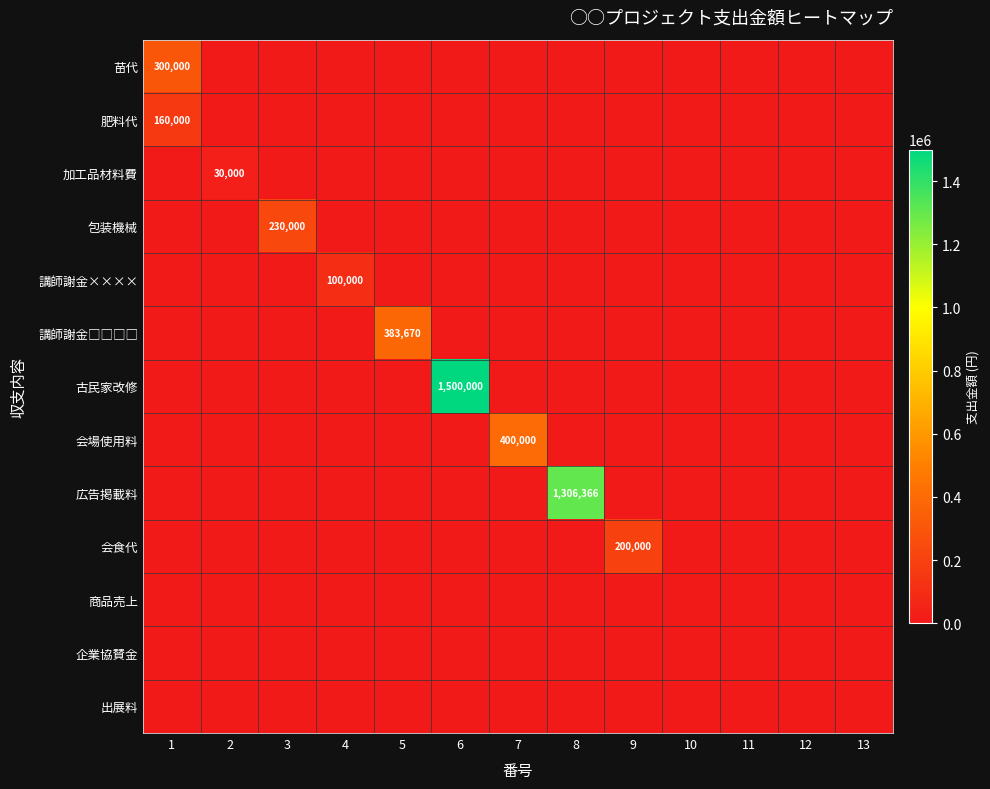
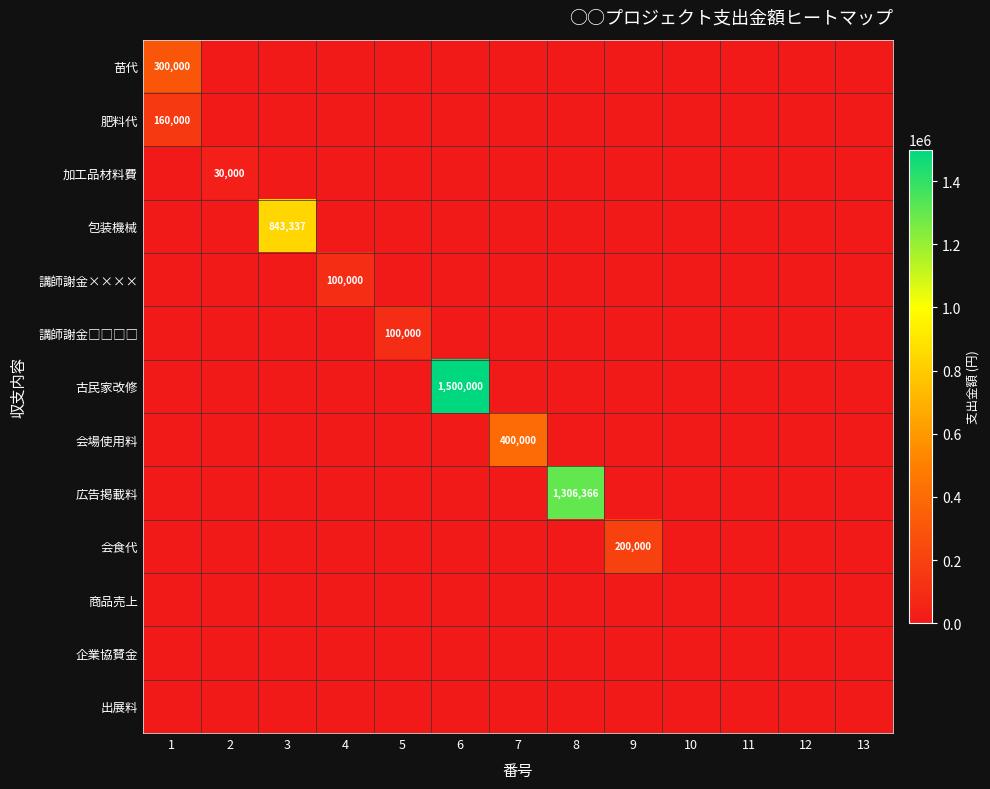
包装機械, 3: 230,000 -> 843,337
講師謝金□□□□, 5: 383,670 -> 100,000
